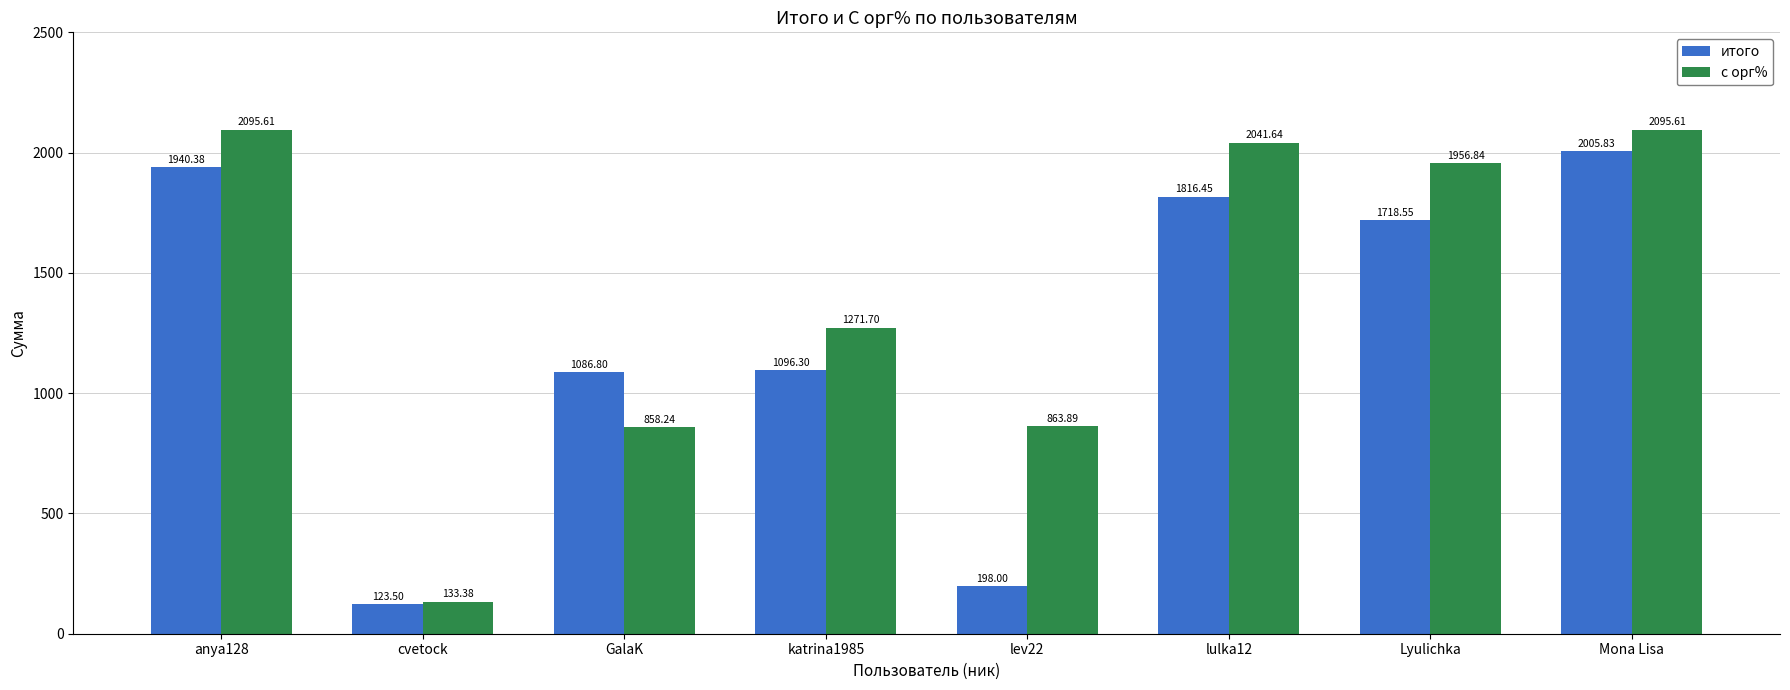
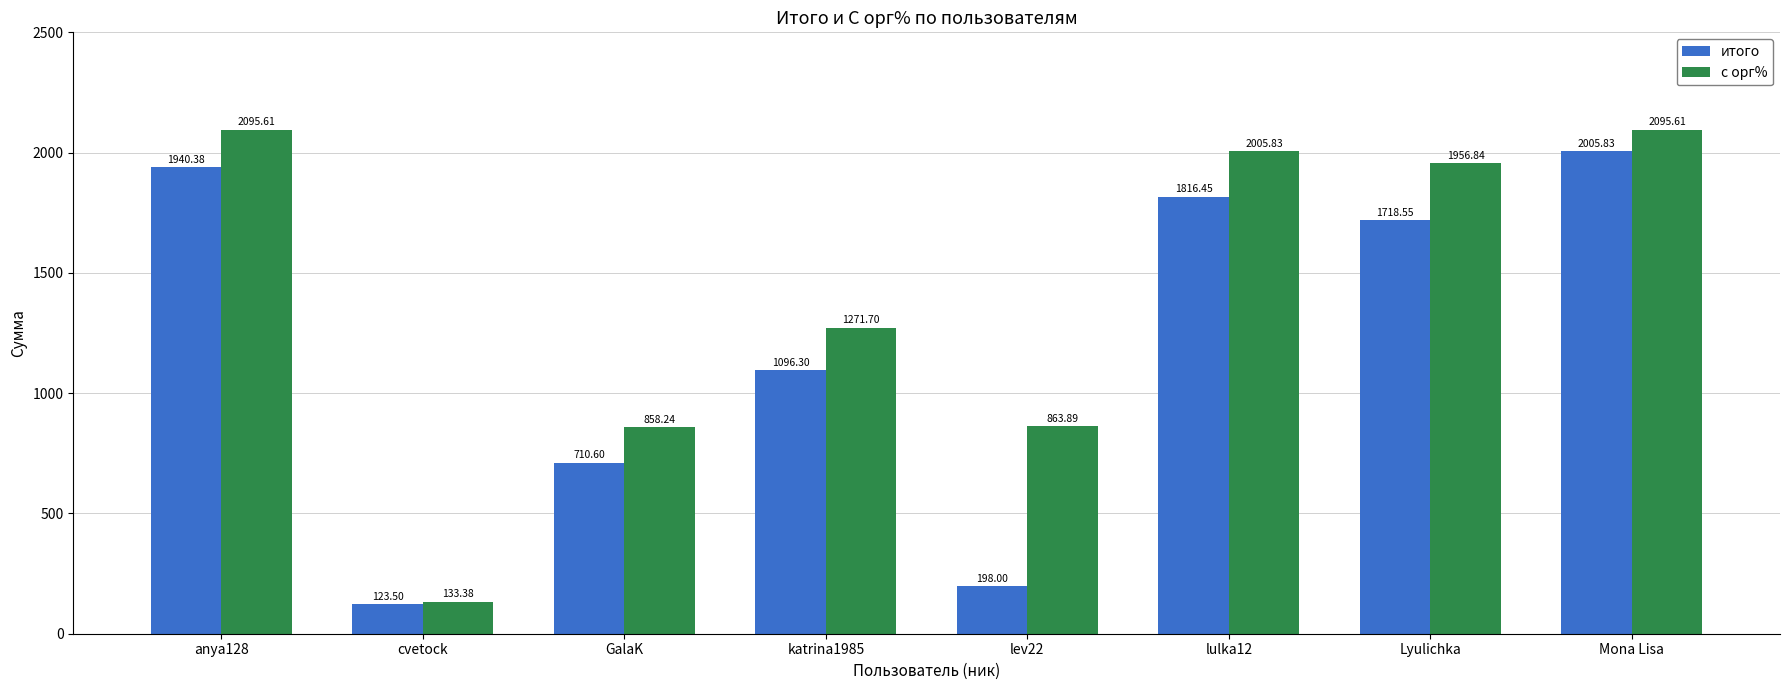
итого, GalaK: 1086.80 -> 710.60
с орг%, lulka12: 2041.64 -> 2005.83
